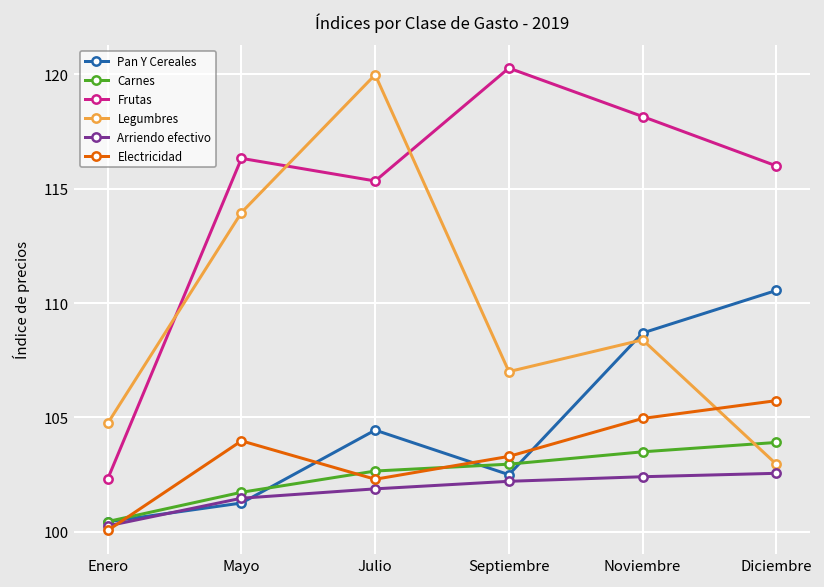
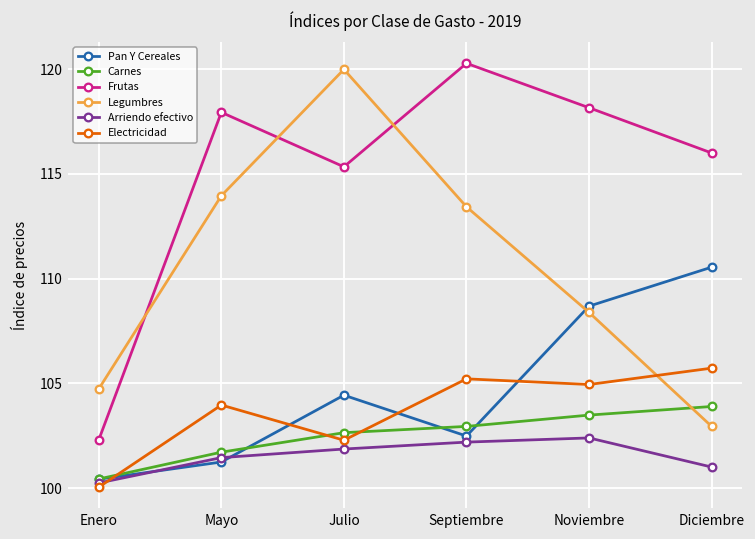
Frutas, Mayo: 116.3 -> 117.9
Legumbres, Septiembre: 107.0 -> 113.4
Electricidad, Septiembre: 103.3 -> 105.2
Arriendo efectivo, Diciembre: 102.6 -> 101.0
